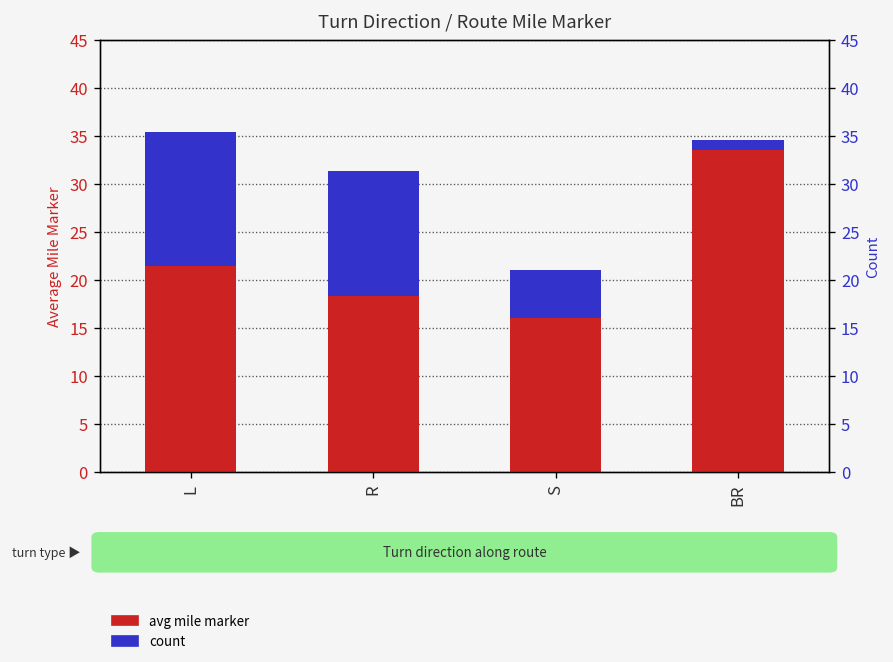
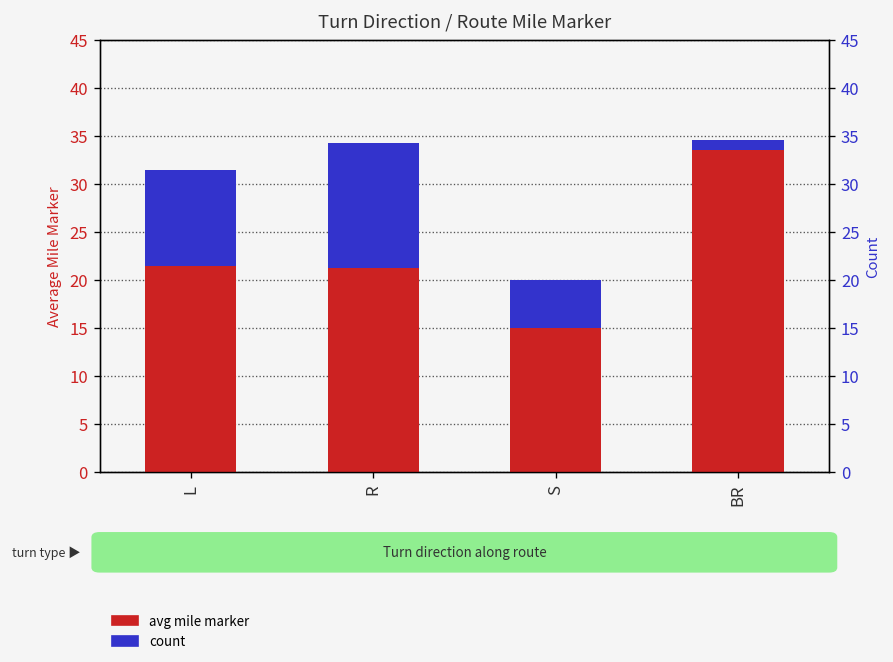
count, L: 14 -> 10
avg mile marker, R: 18 -> 21
avg mile marker, S: 16 -> 15
